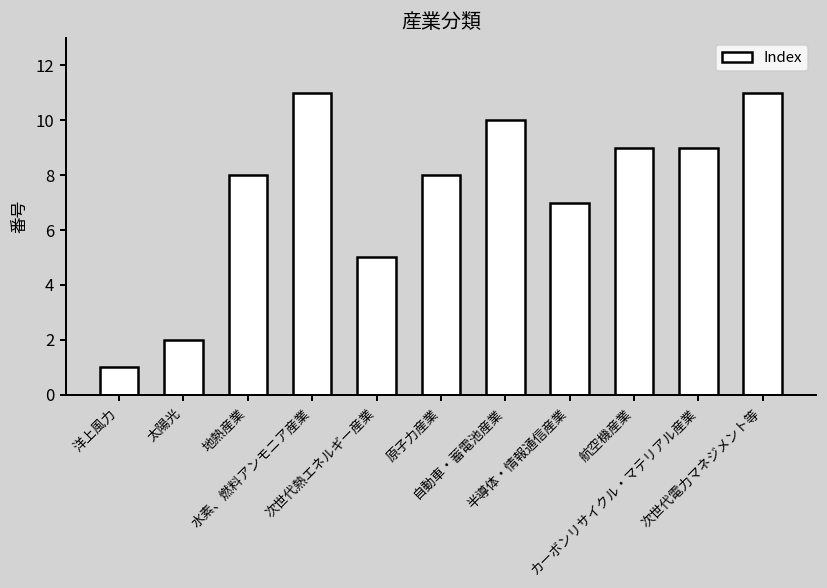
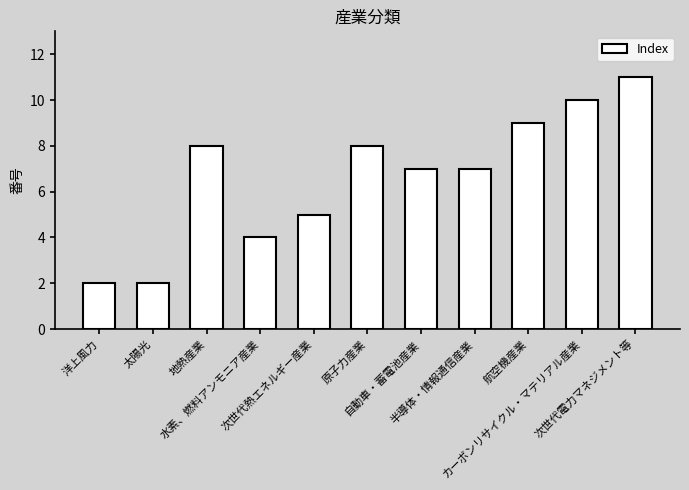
洋上風力: 1 -> 2
水素、燃料アンモニア産業: 11 -> 4
自動車・蓄電池産業: 10 -> 7
カーボンリサイクル・マテリアル産業: 9 -> 10
